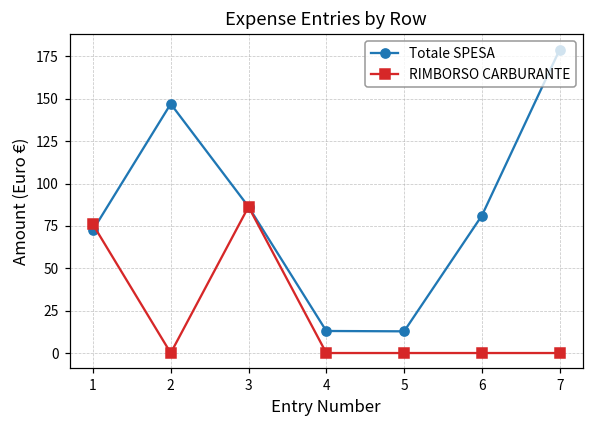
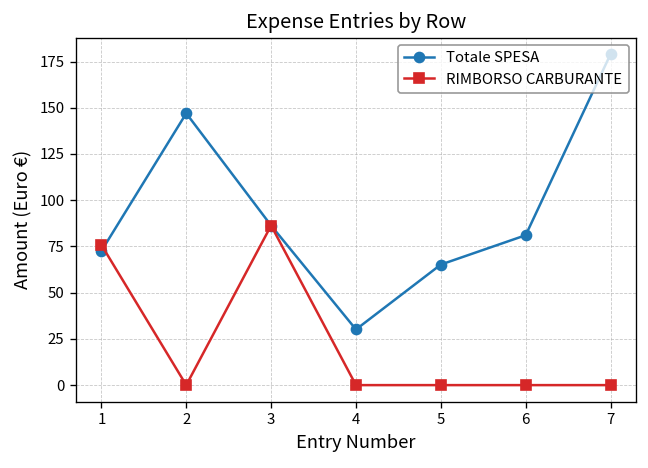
Totale SPESA, 4: 13 -> 30
Totale SPESA, 5: 13 -> 65
